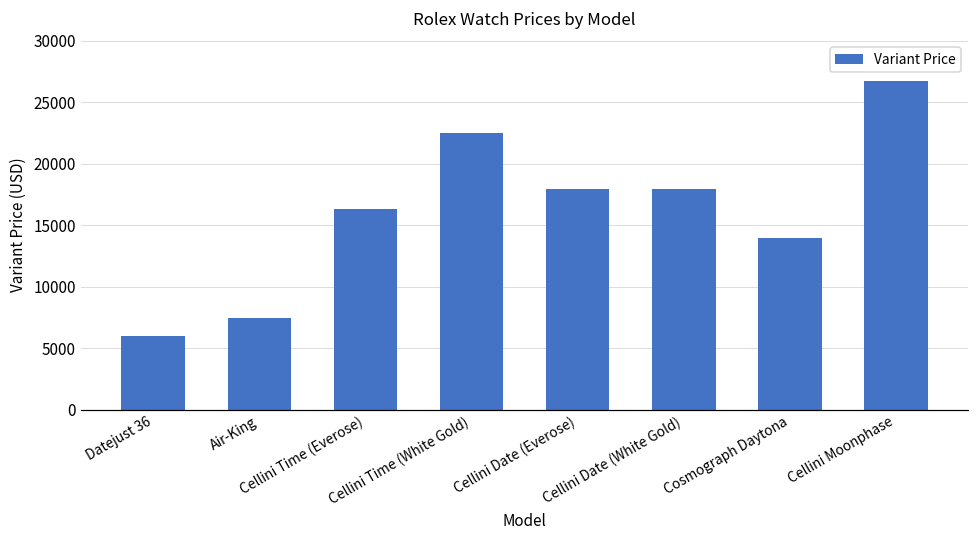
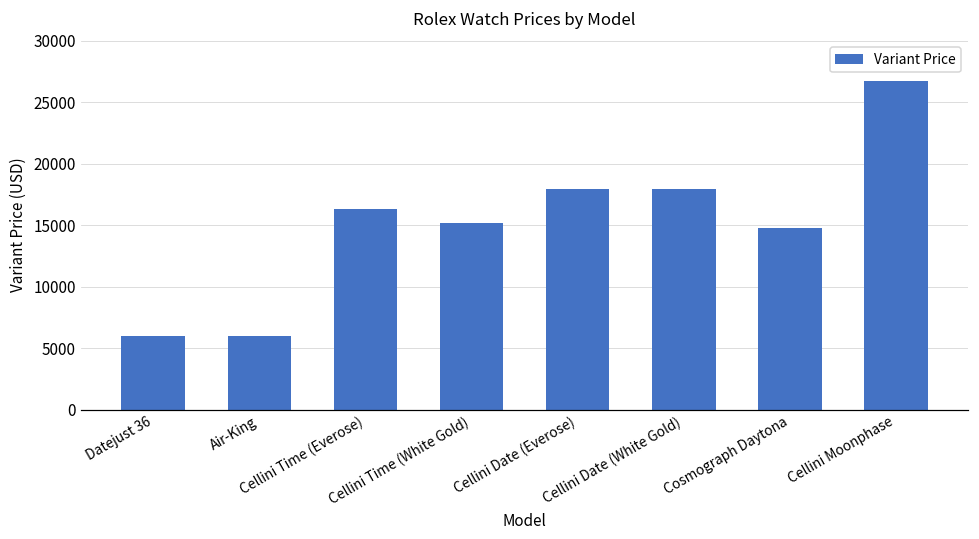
Air-King: 7500 -> 6000
Cellini Time (White Gold): 22500 -> 15200
Cosmograph Daytona: 13900 -> 14800
